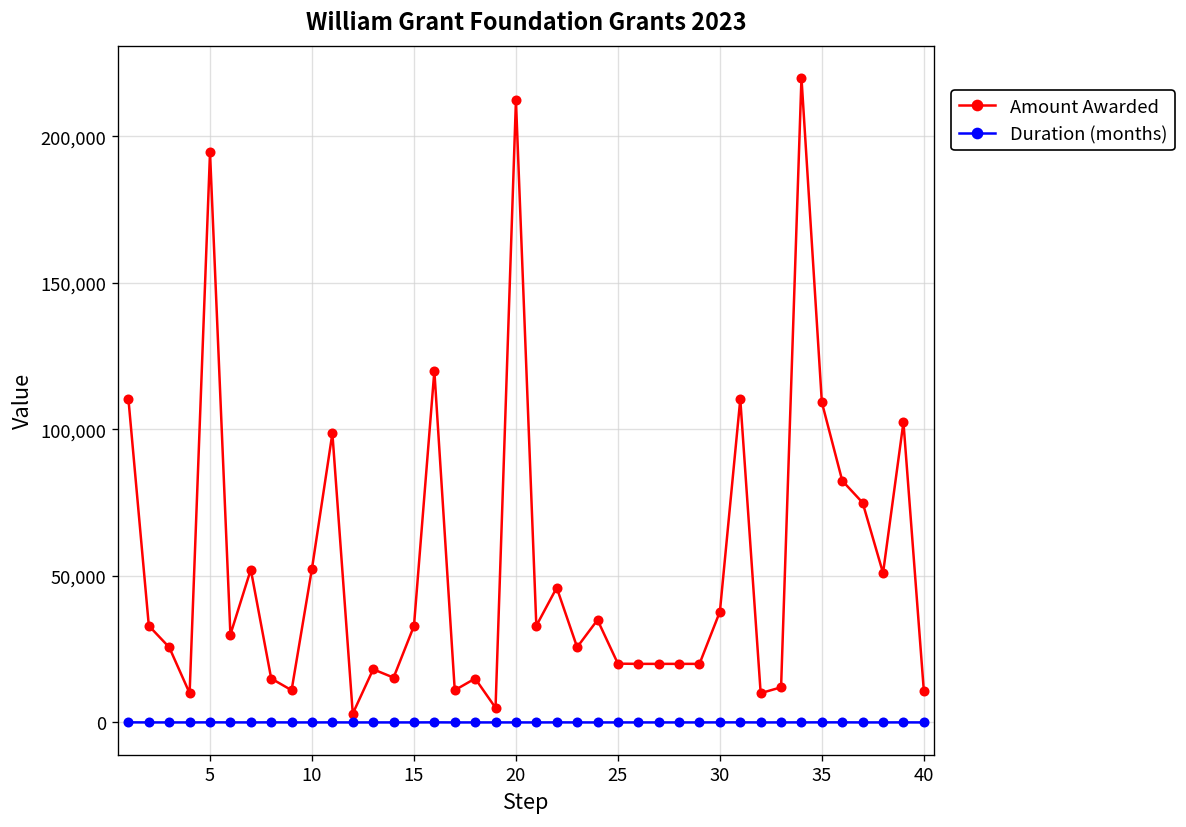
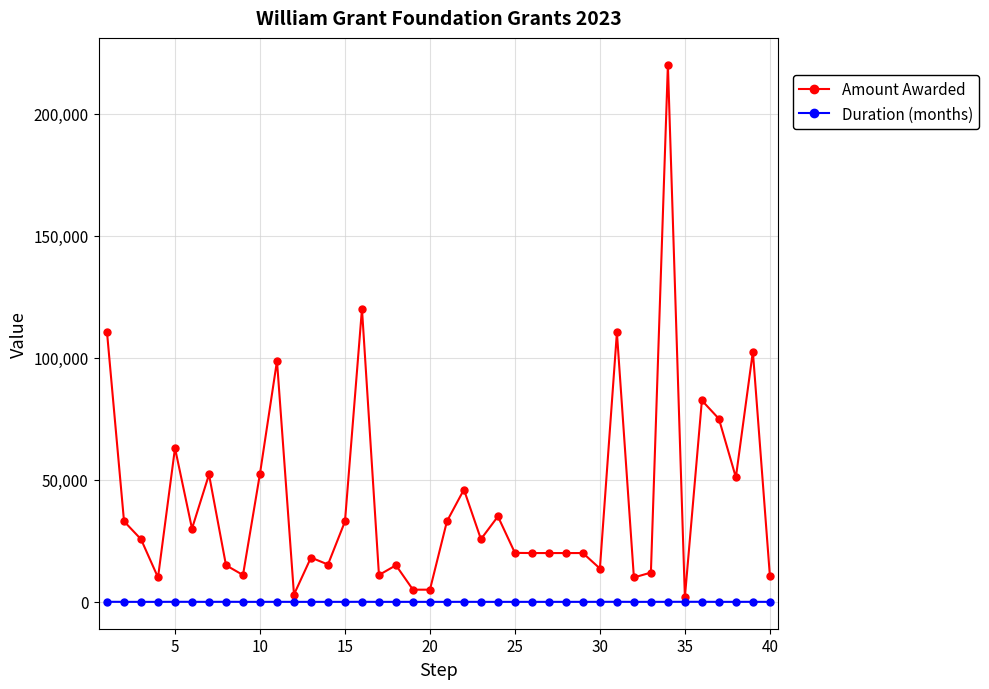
Amount Awarded, 5: 195,000 -> 63,000
Amount Awarded, 20: 212,000 -> 5,000
Amount Awarded, 30: 38,000 -> 14,000
Amount Awarded, 35: 109,000 -> 2,000
